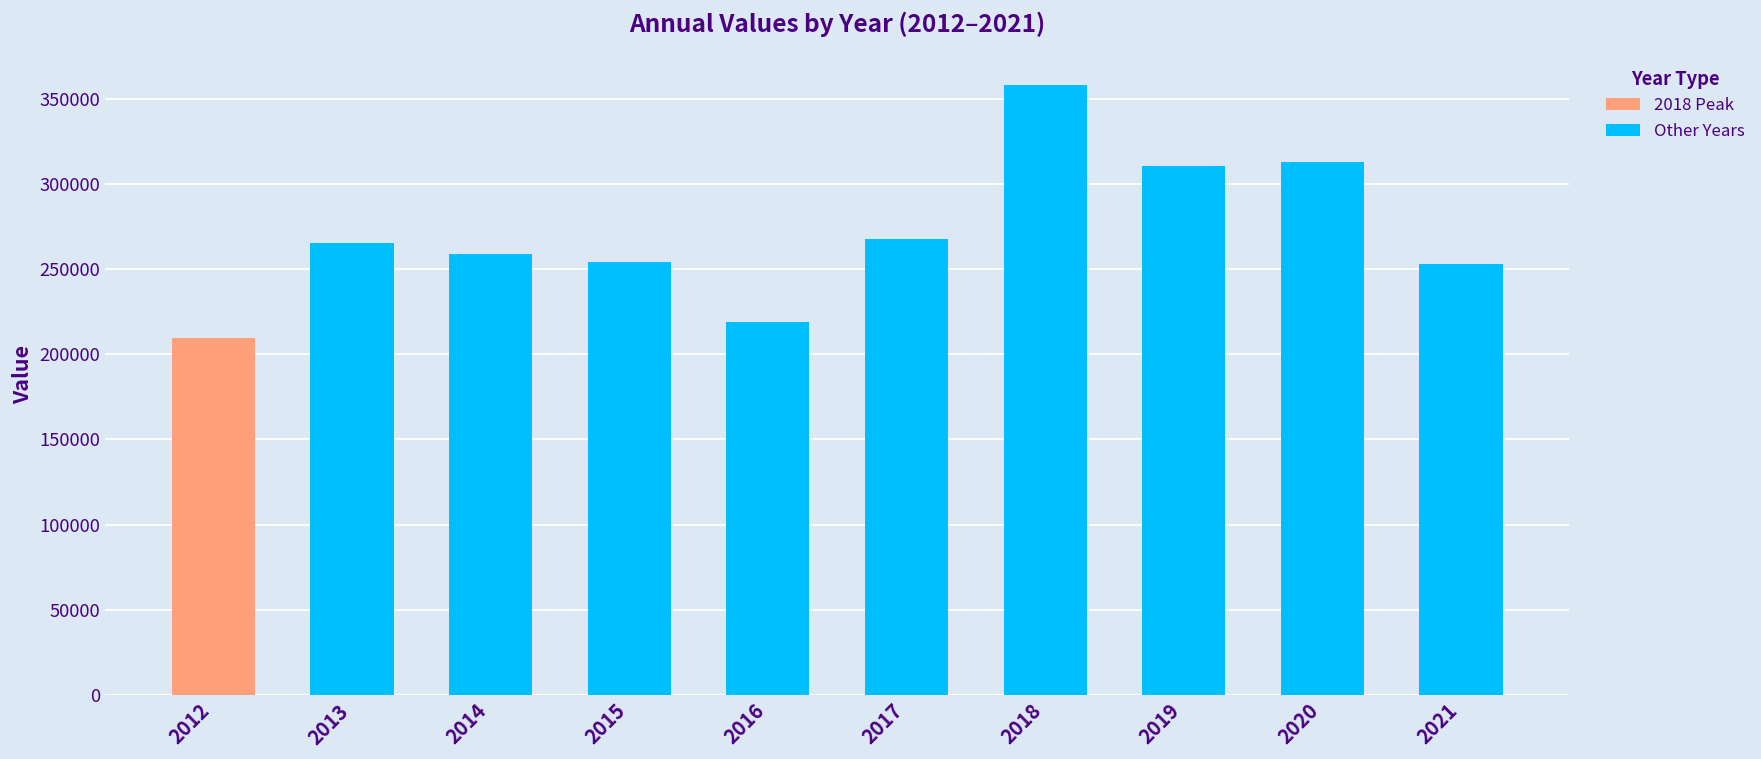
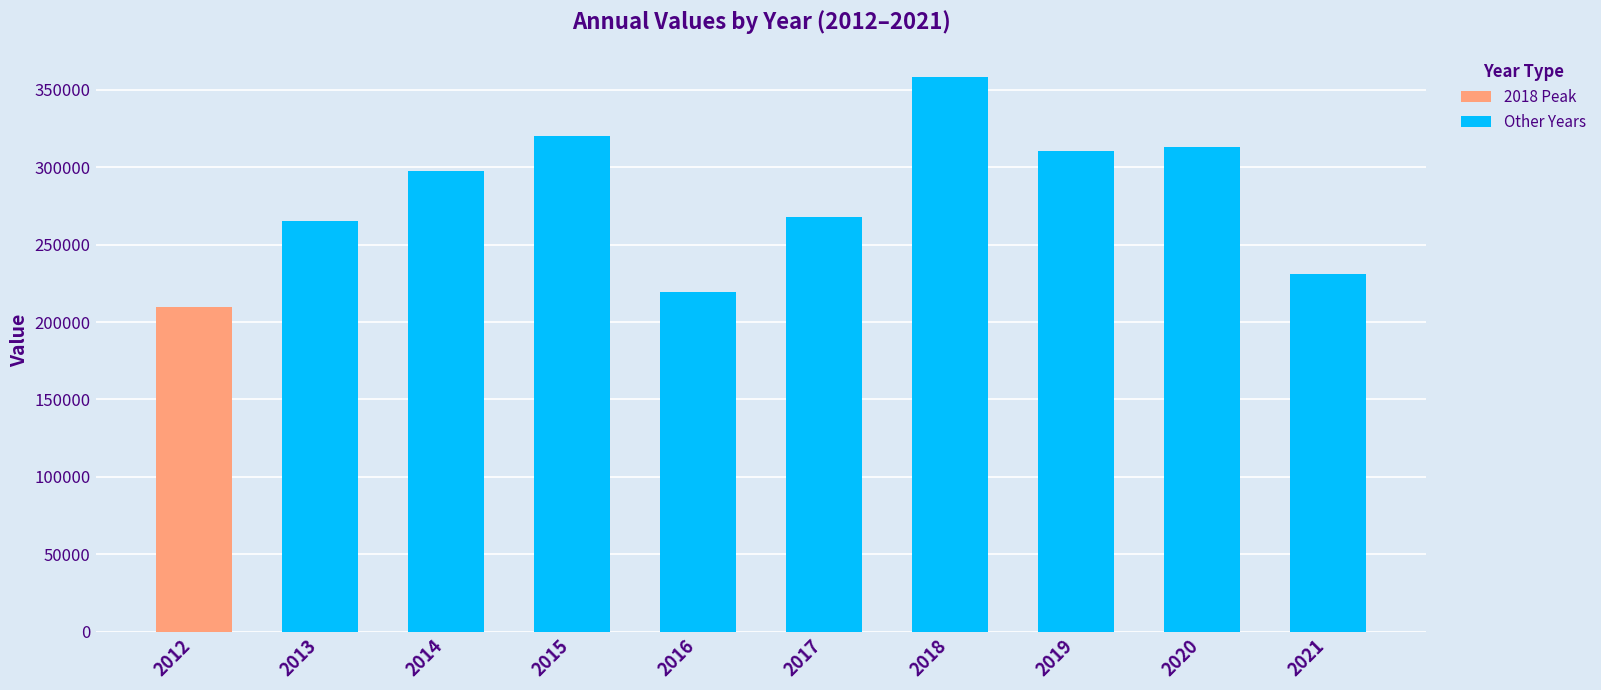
2014: 259000 -> 298000
2015: 254000 -> 320000
2021: 253000 -> 231000
